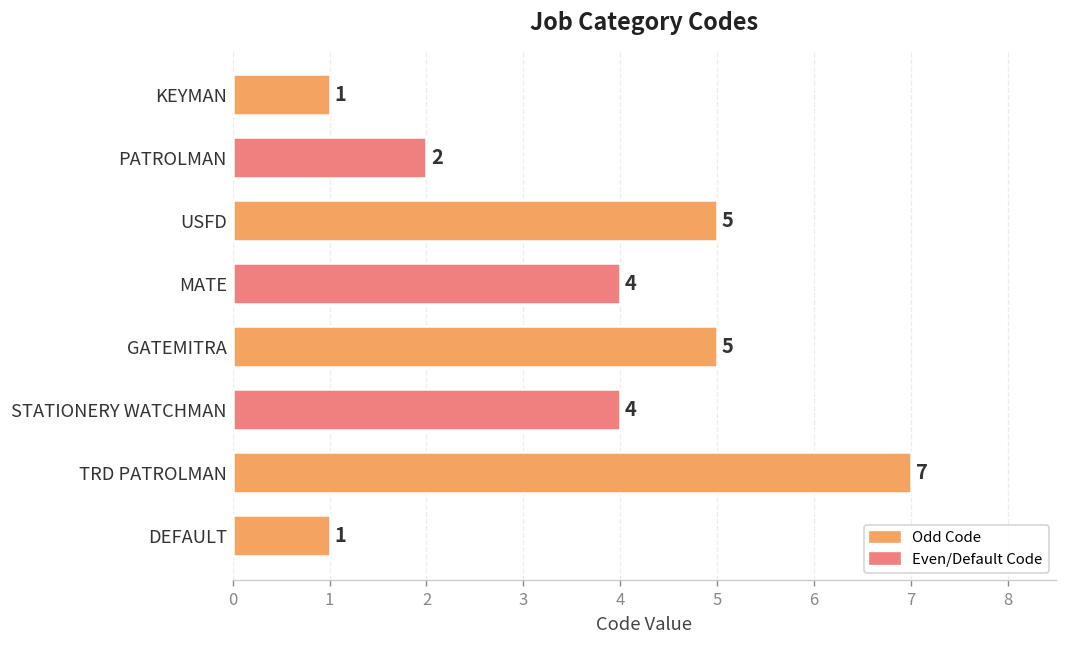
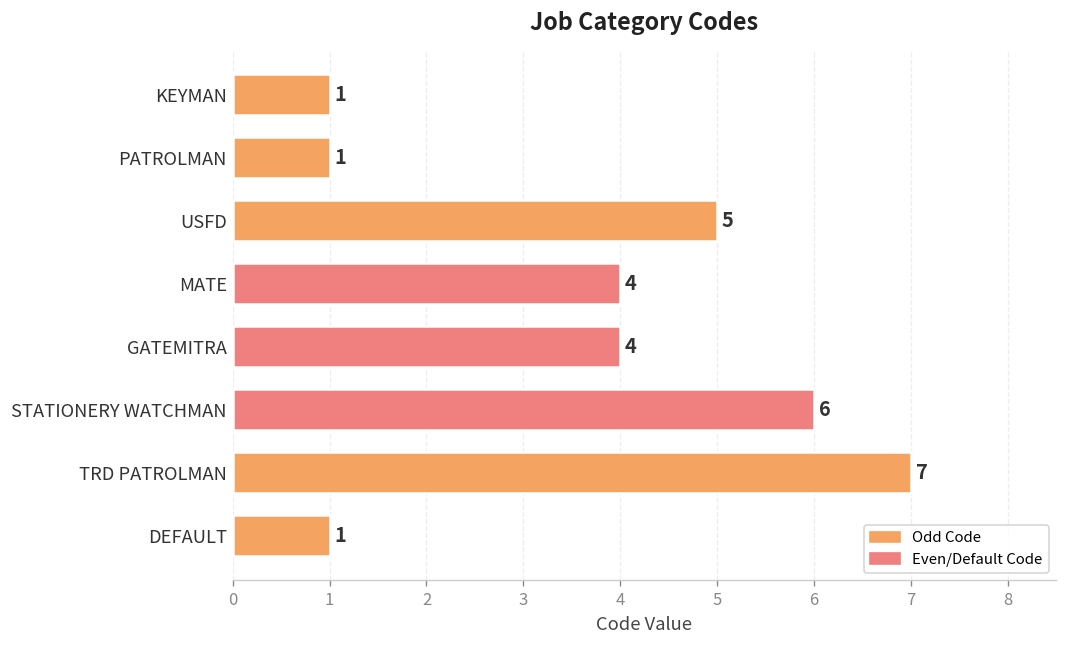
PATROLMAN: 2 -> 1
GATEMITRA: 5 -> 4
STATIONERY WATCHMAN: 4 -> 6
